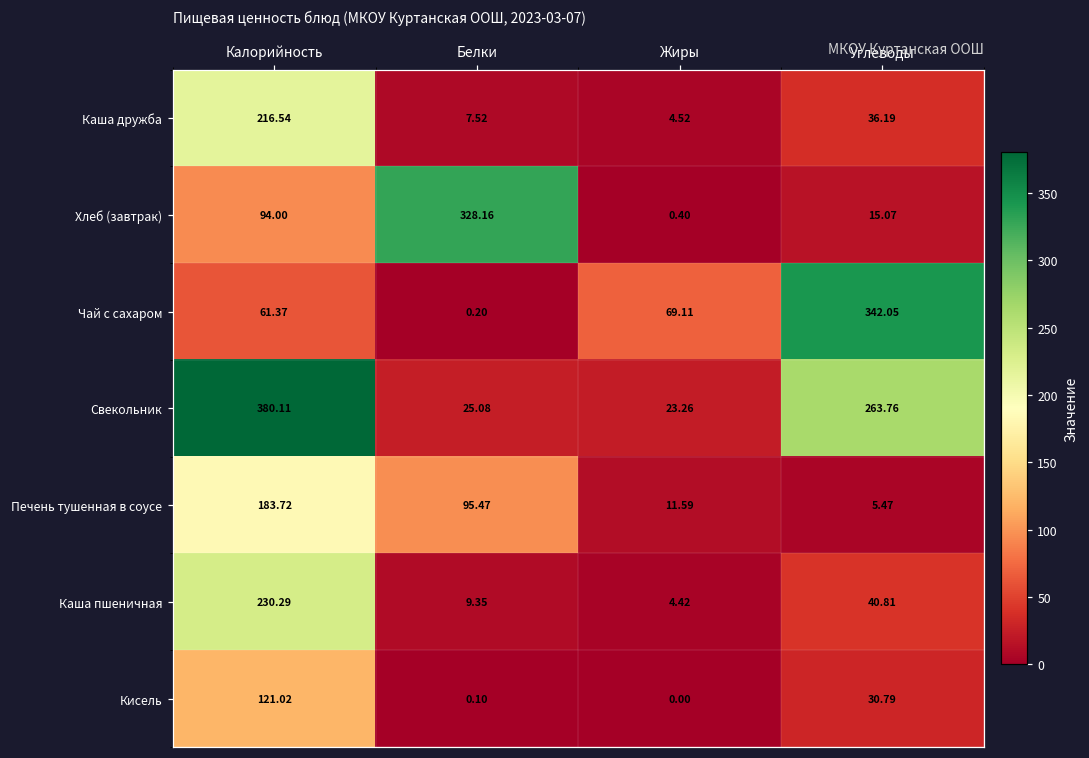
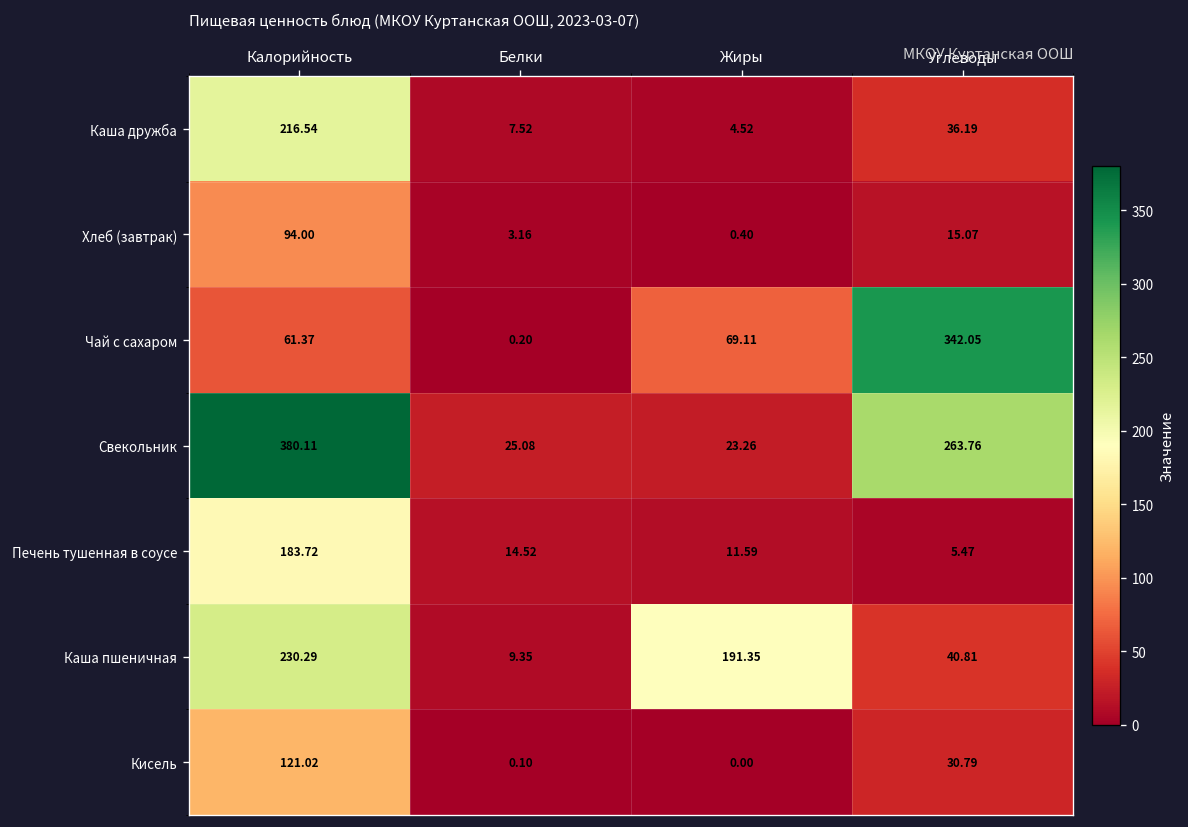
Хлеб (завтрак), Белки: 328.16 -> 3.16
Печень тушенная в соусе, Белки: 95.47 -> 14.52
Каша пшеничная, Жиры: 4.42 -> 191.35
